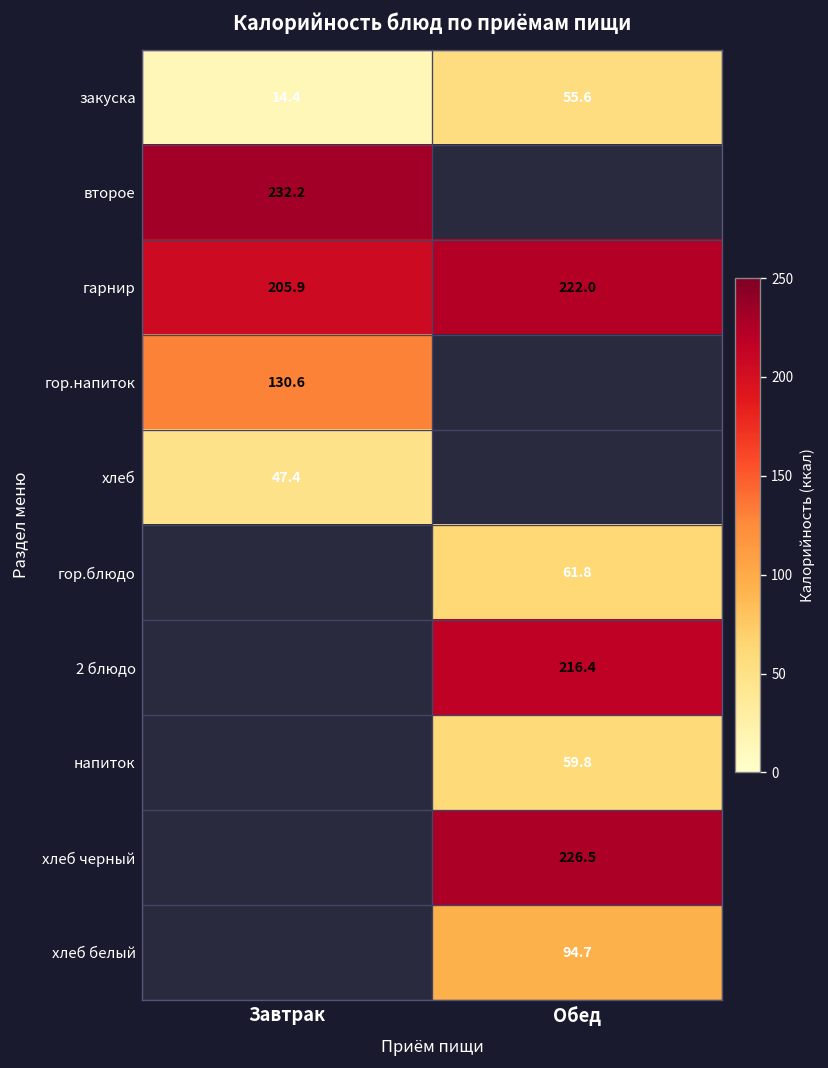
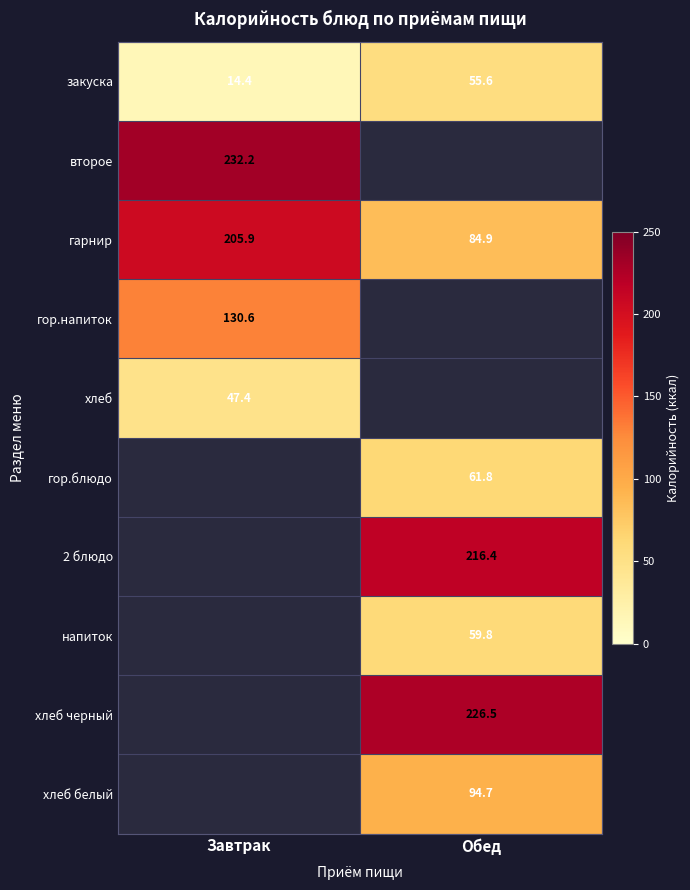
гарнир, Обед: 222.0 -> 84.9
